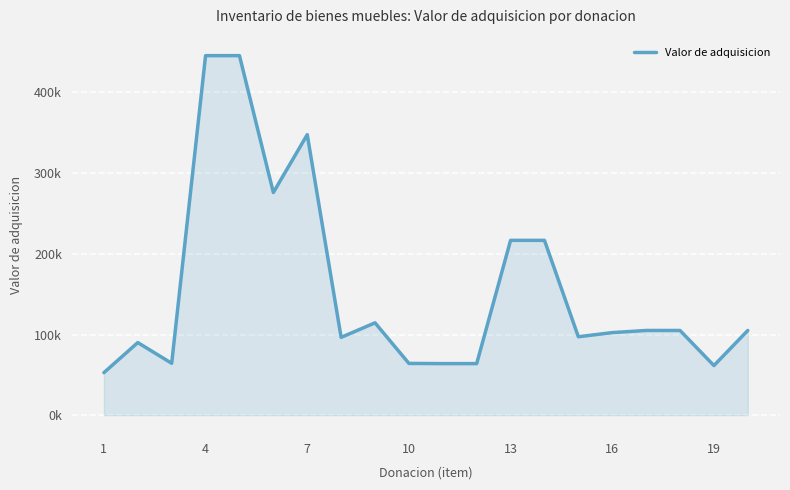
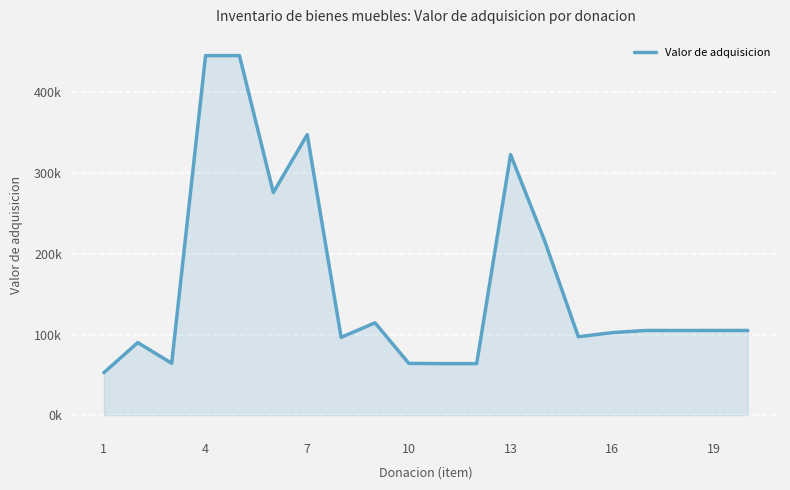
13: 220000 -> 320000
19: 60000 -> 110000
